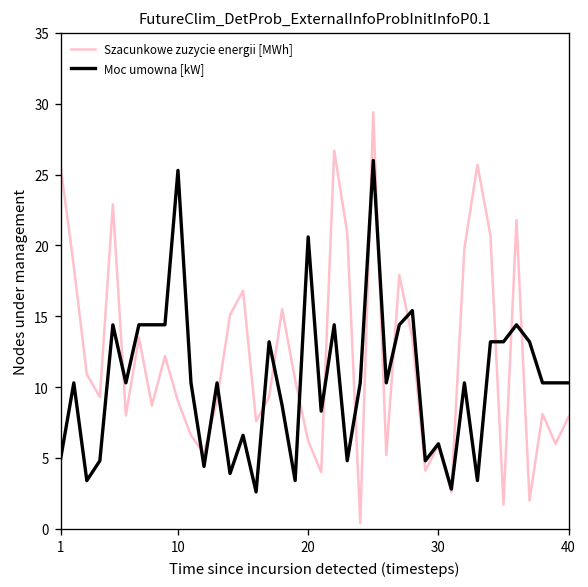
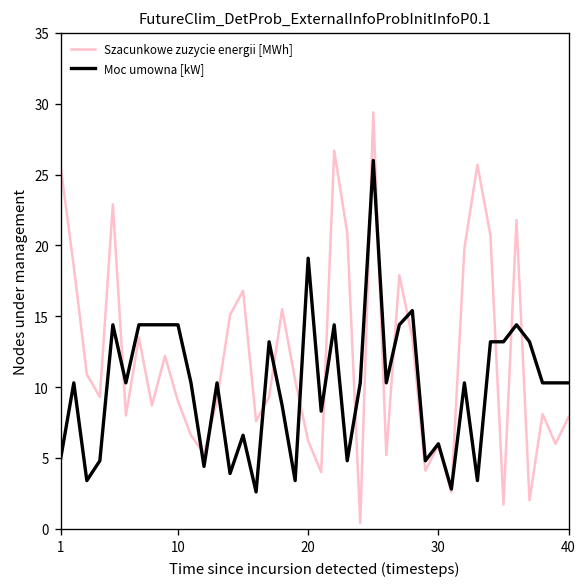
Moc umowna [kW], 10: 25.3 -> 14.4
Moc umowna [kW], 20: 20.6 -> 19.1
